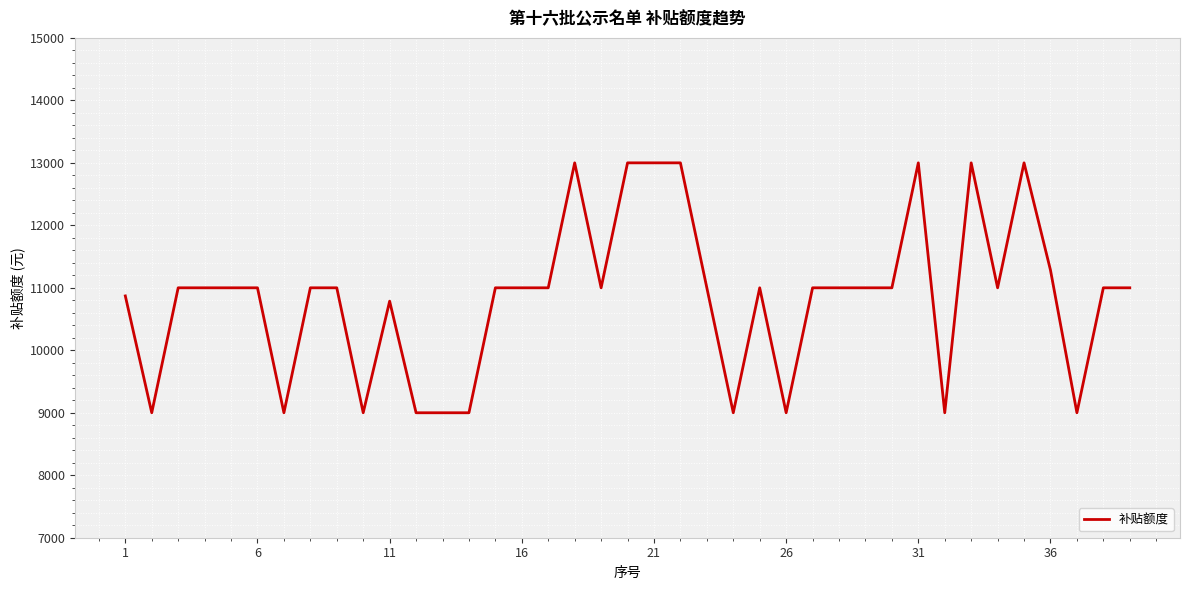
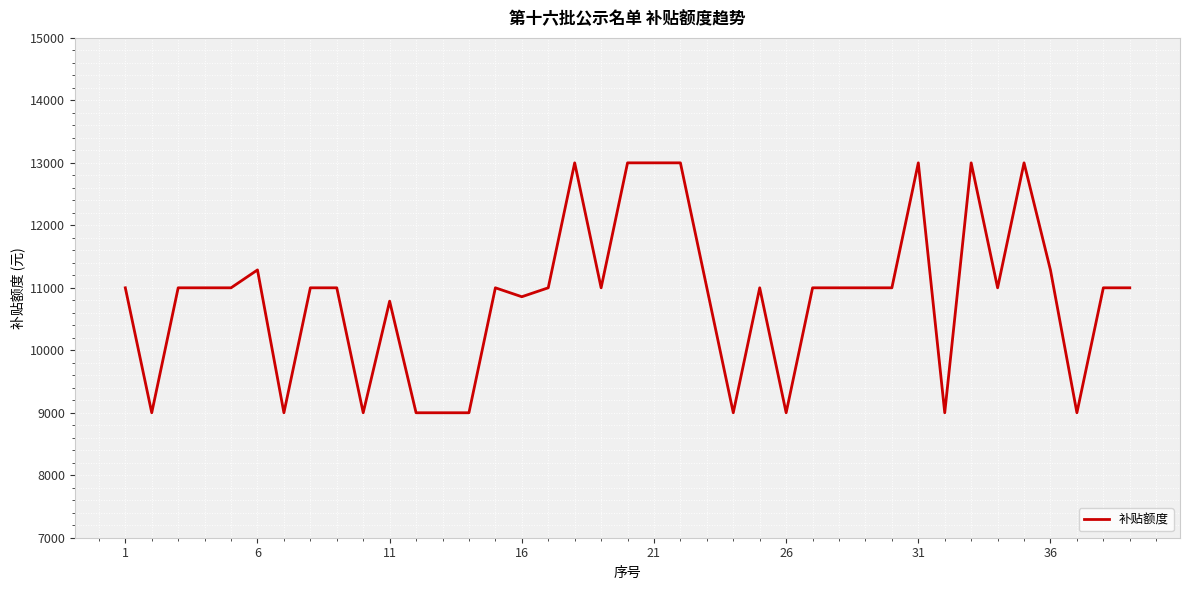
1: 10900 -> 11000
6: 11000 -> 11300
16: 11000 -> 10900
